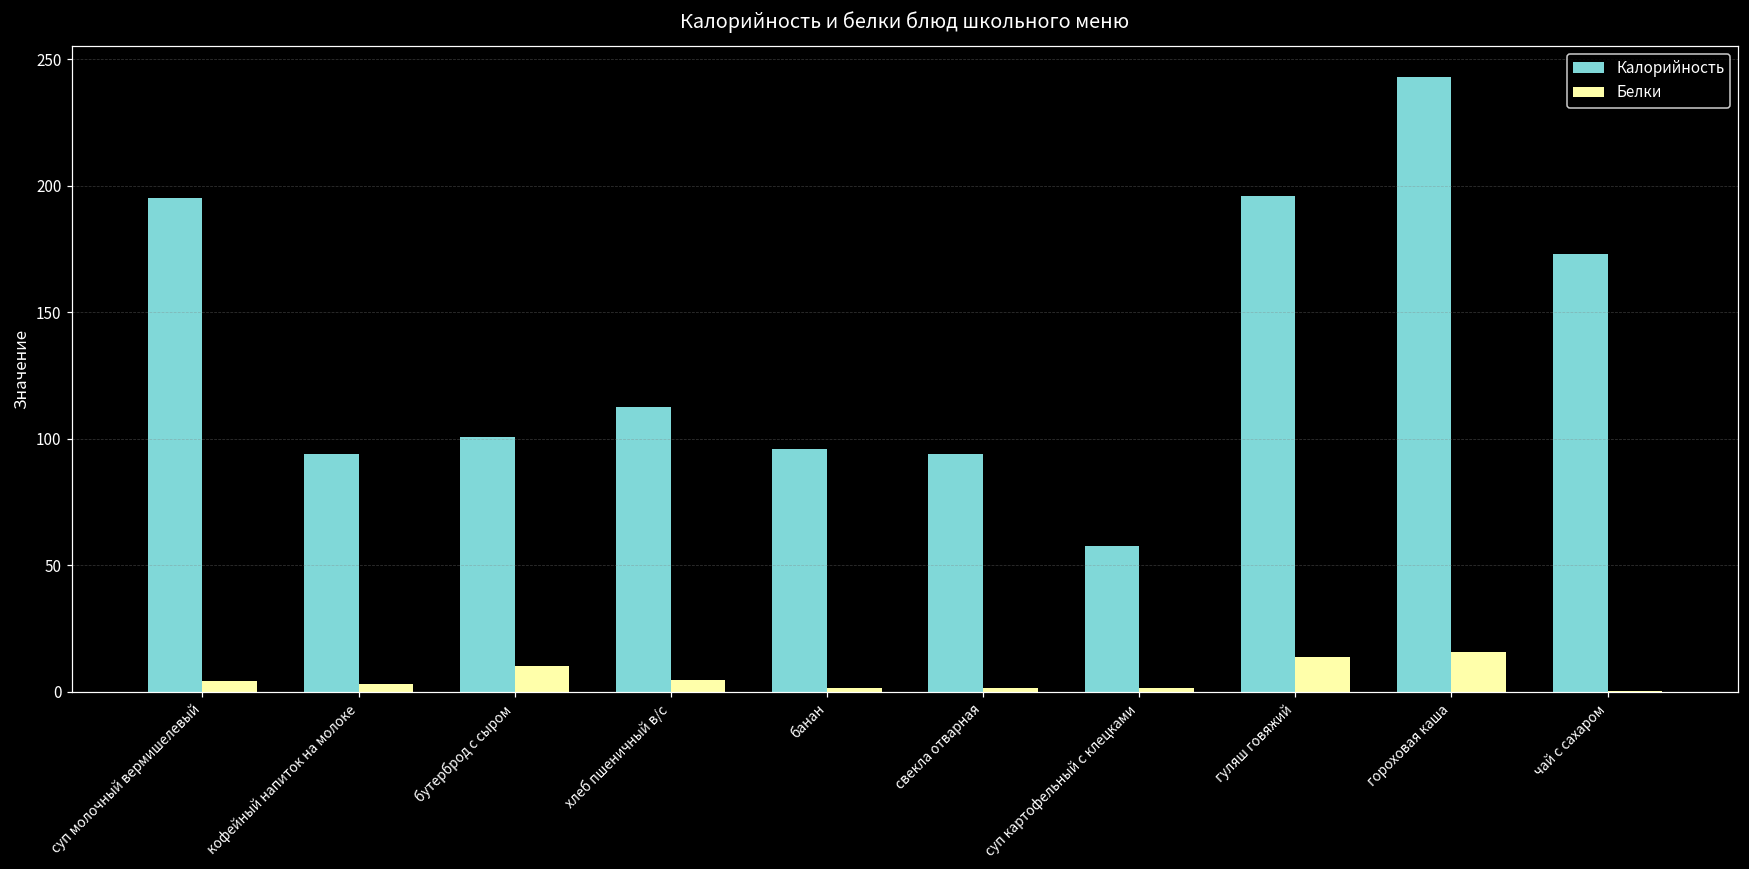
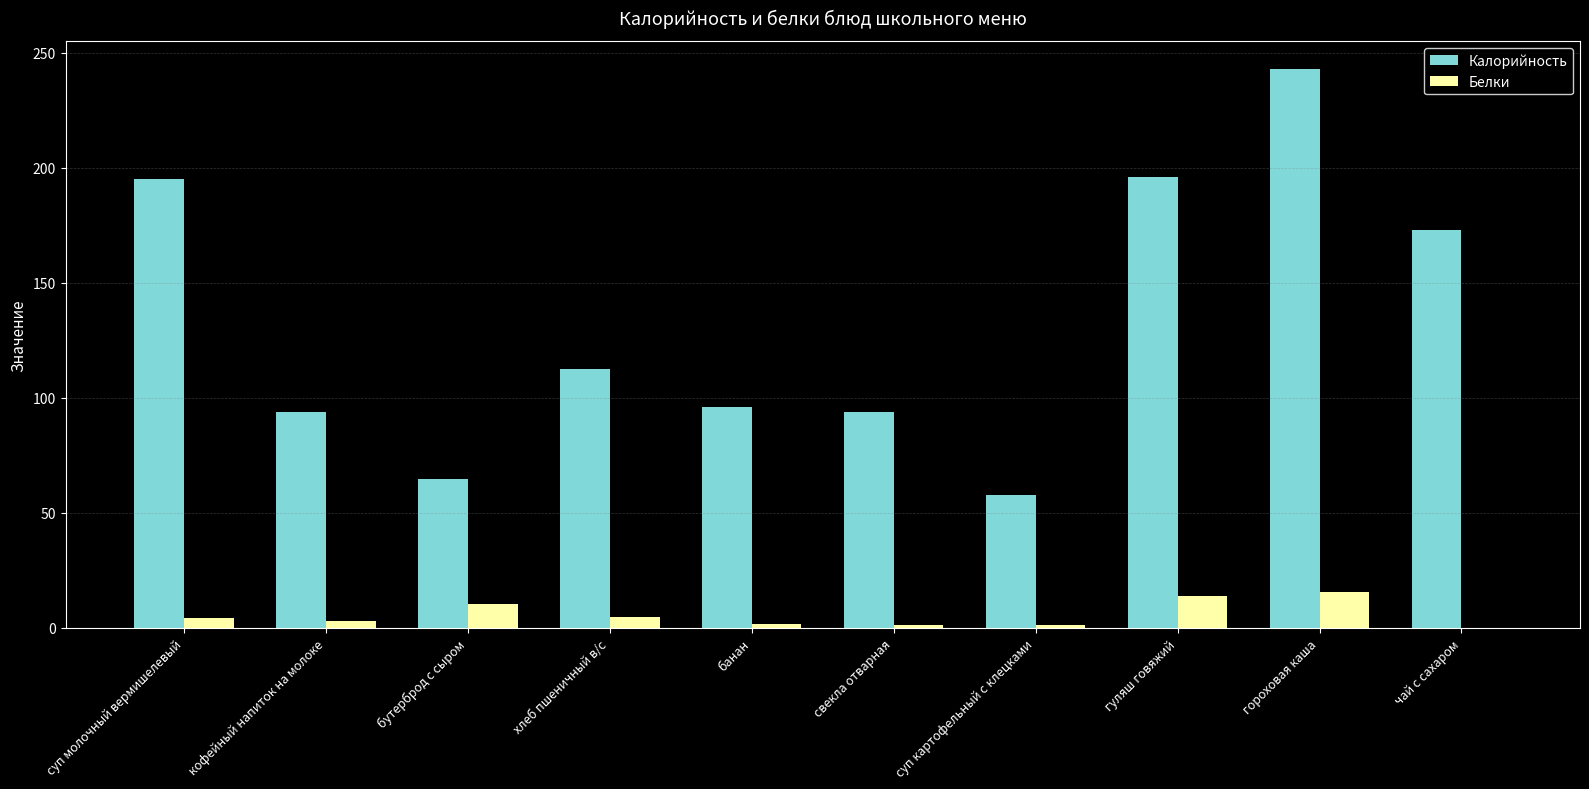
Калорийность, бутерброд с сыром: 101 -> 65
